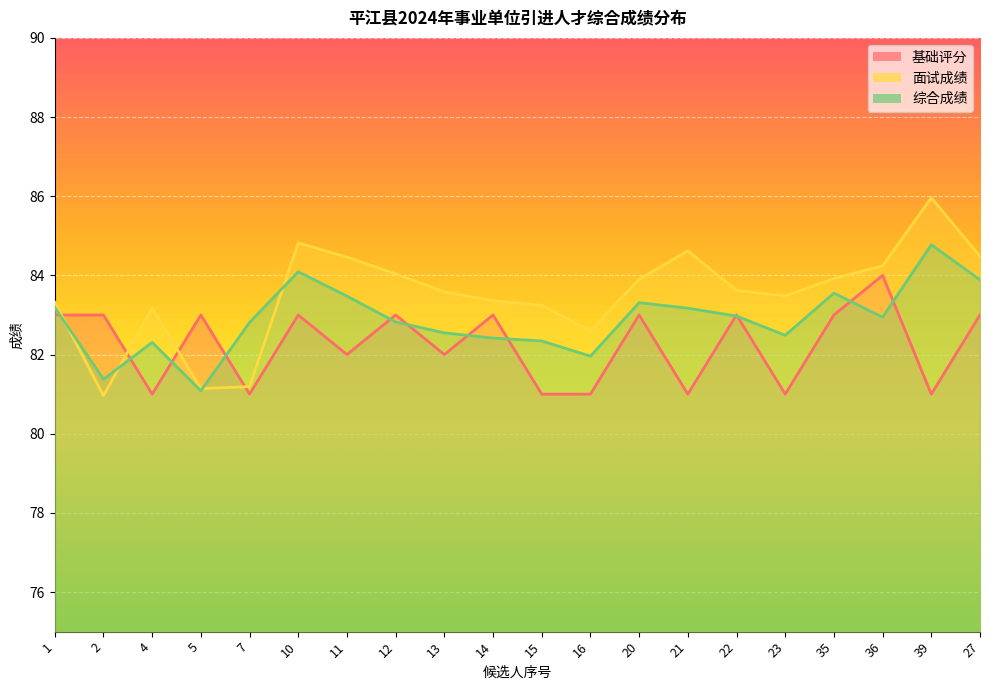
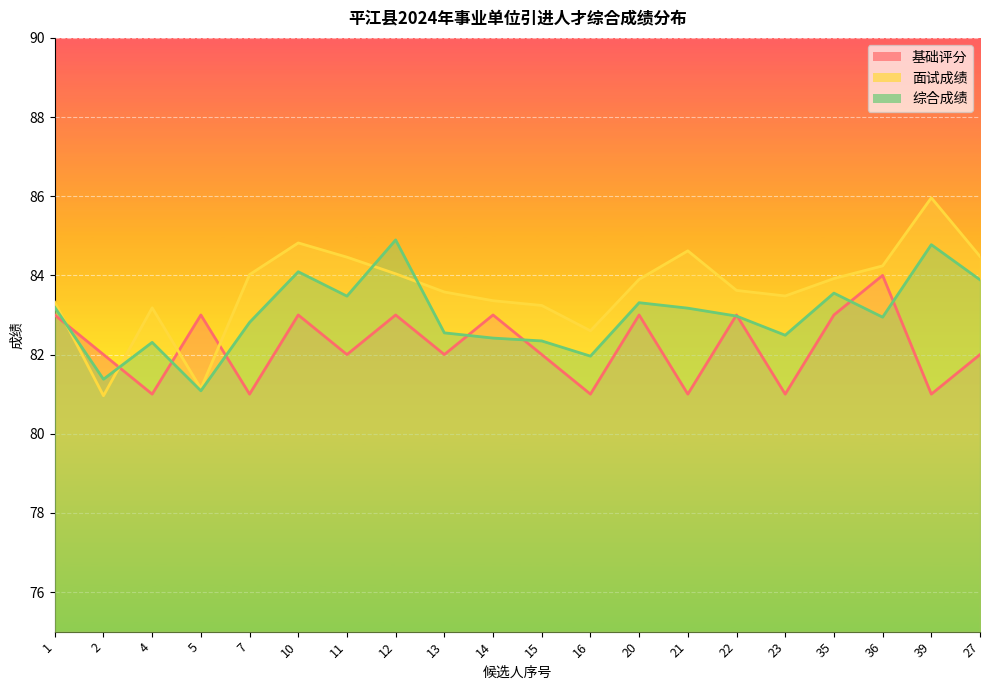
基础评分, 2: 83 -> 82
面试成绩, 7: 81.2 -> 84.0
综合成绩, 12: 82.8 -> 84.9
基础评分, 15: 81 -> 82
基础评分, 27: 83 -> 82
